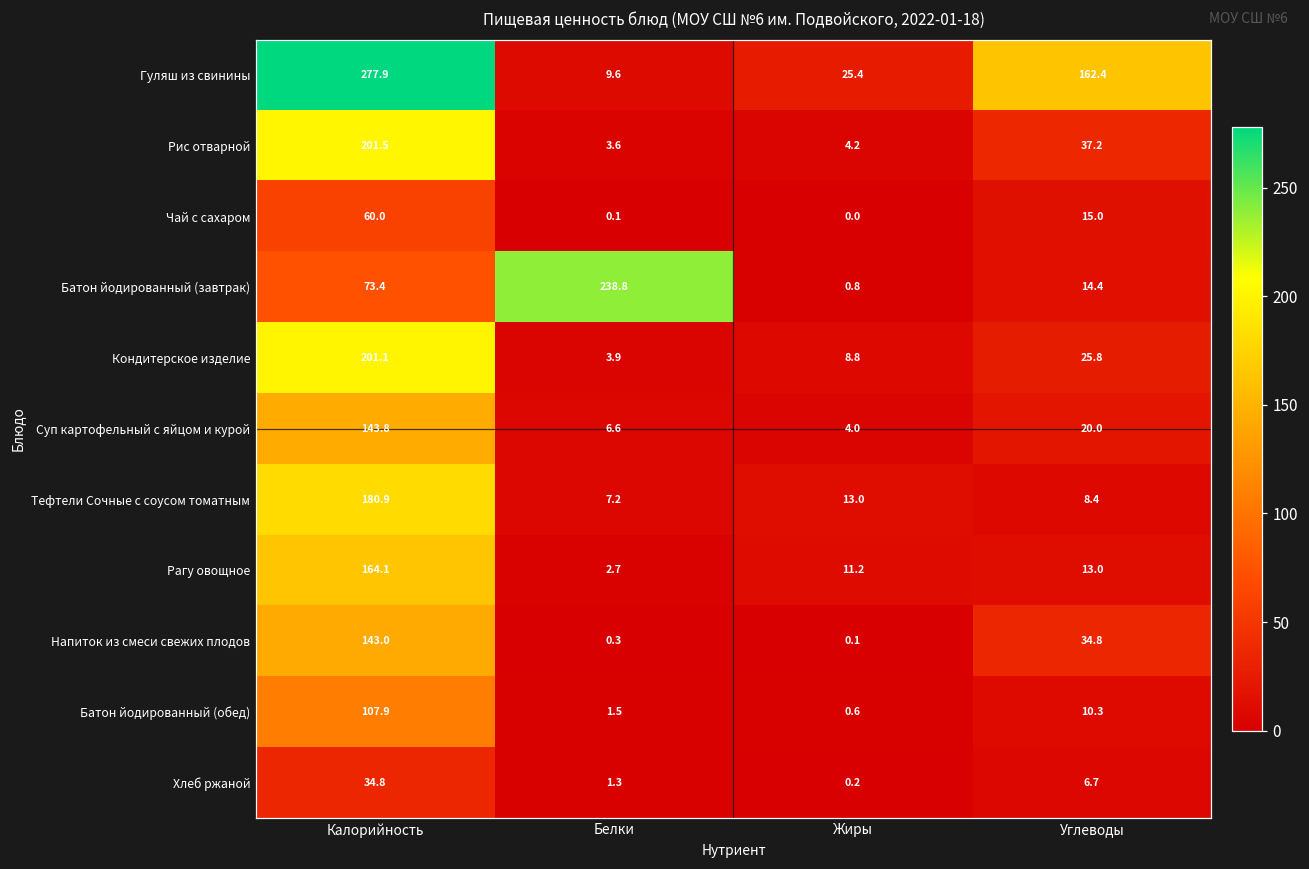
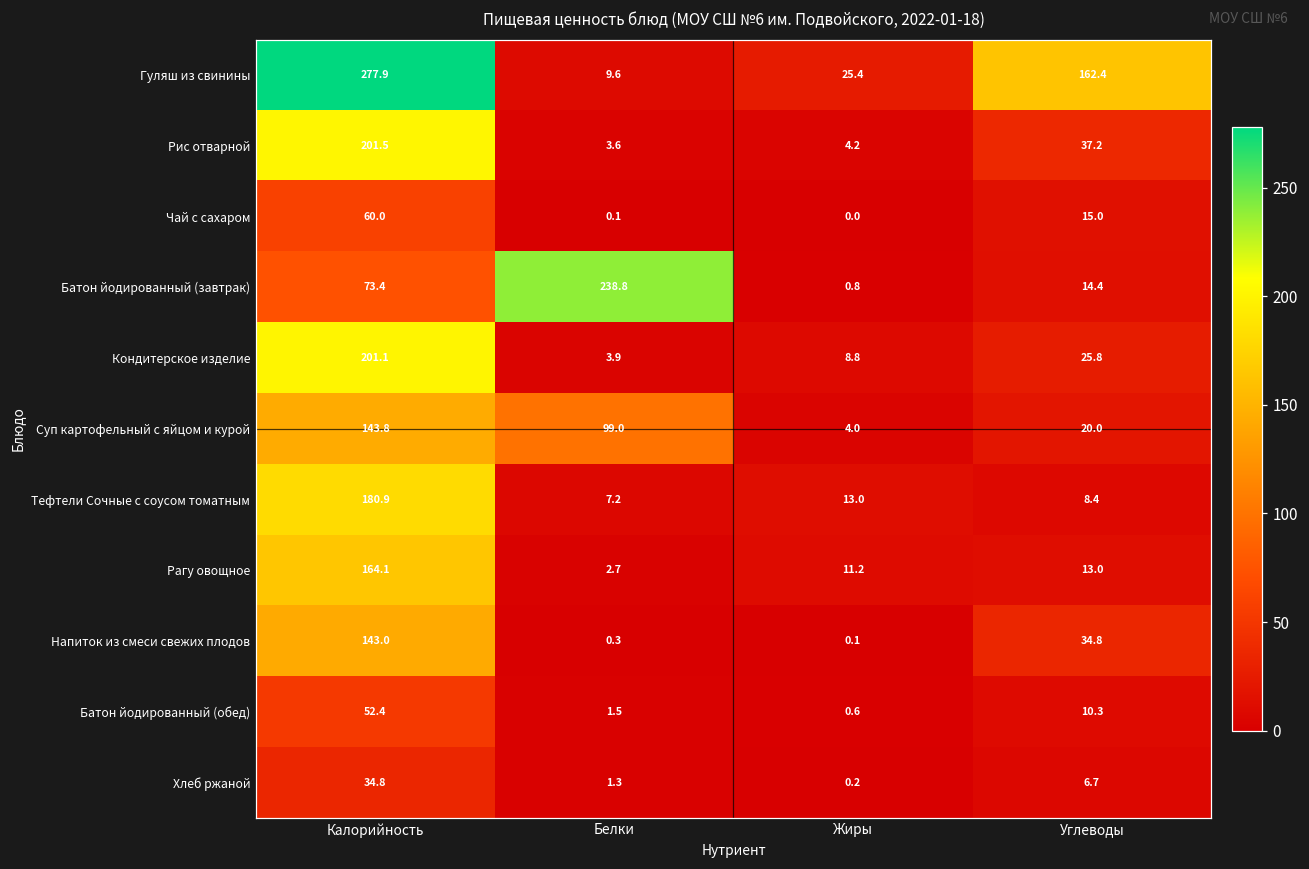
Суп картофельный с яйцом и курой, Белки: 6.6 -> 99.0
Батон йодированный (обед), Калорийность: 107.9 -> 52.4
